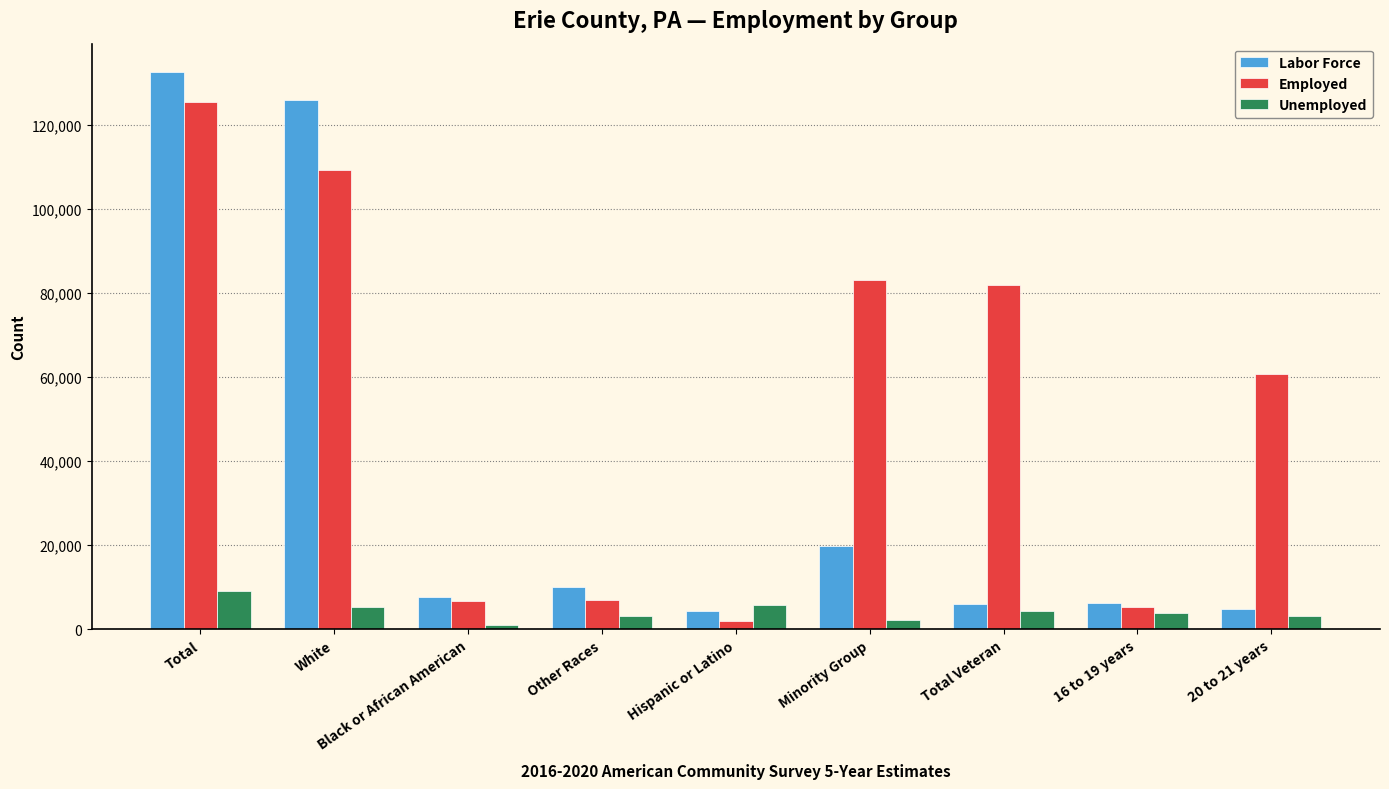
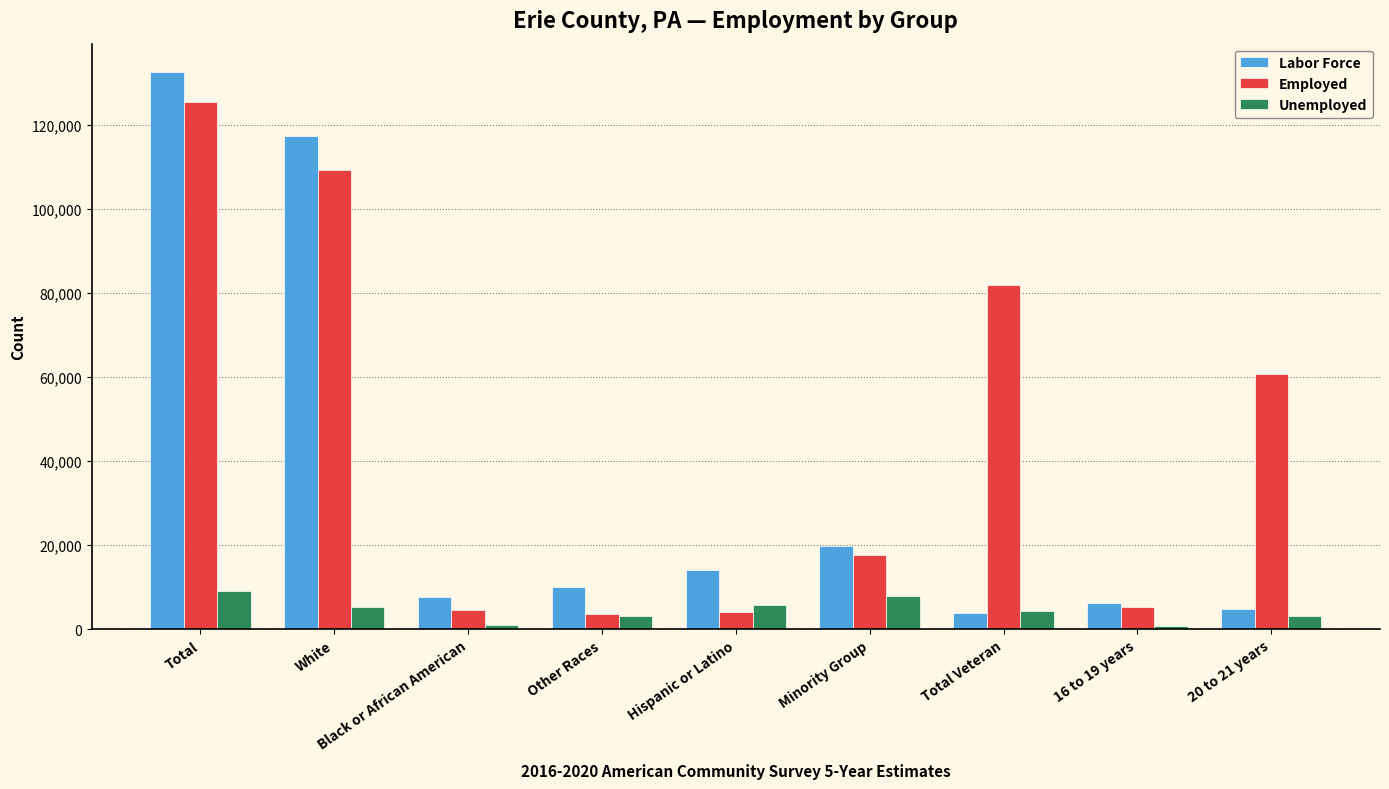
Labor Force, White: 126,000 -> 117,000
Employed, Black or African American: 7,000 -> 5,000
Employed, Other Races: 7,000 -> 4,000
Labor Force, Hispanic or Latino: 4,000 -> 14,000
Employed, Hispanic or Latino: 2,000 -> 4,000
Employed, Minority Group: 83,000 -> 18,000
Unemployed, Minority Group: 2,000 -> 8,000
Labor Force, Total Veteran: 6,000 -> 4,000
Unemployed, 16 to 19 years: 4,000 -> 1,000
